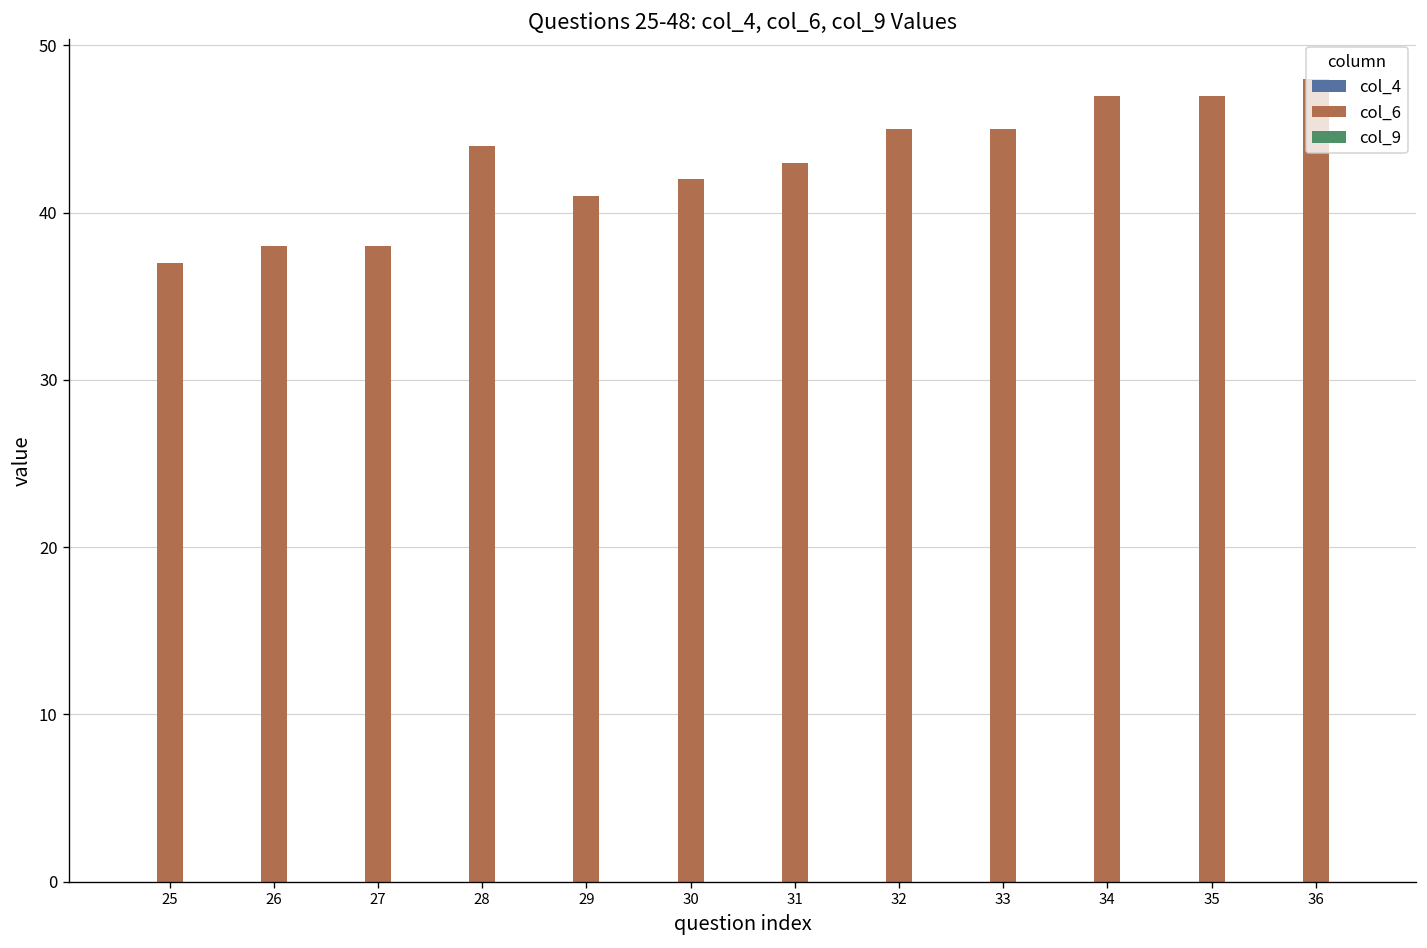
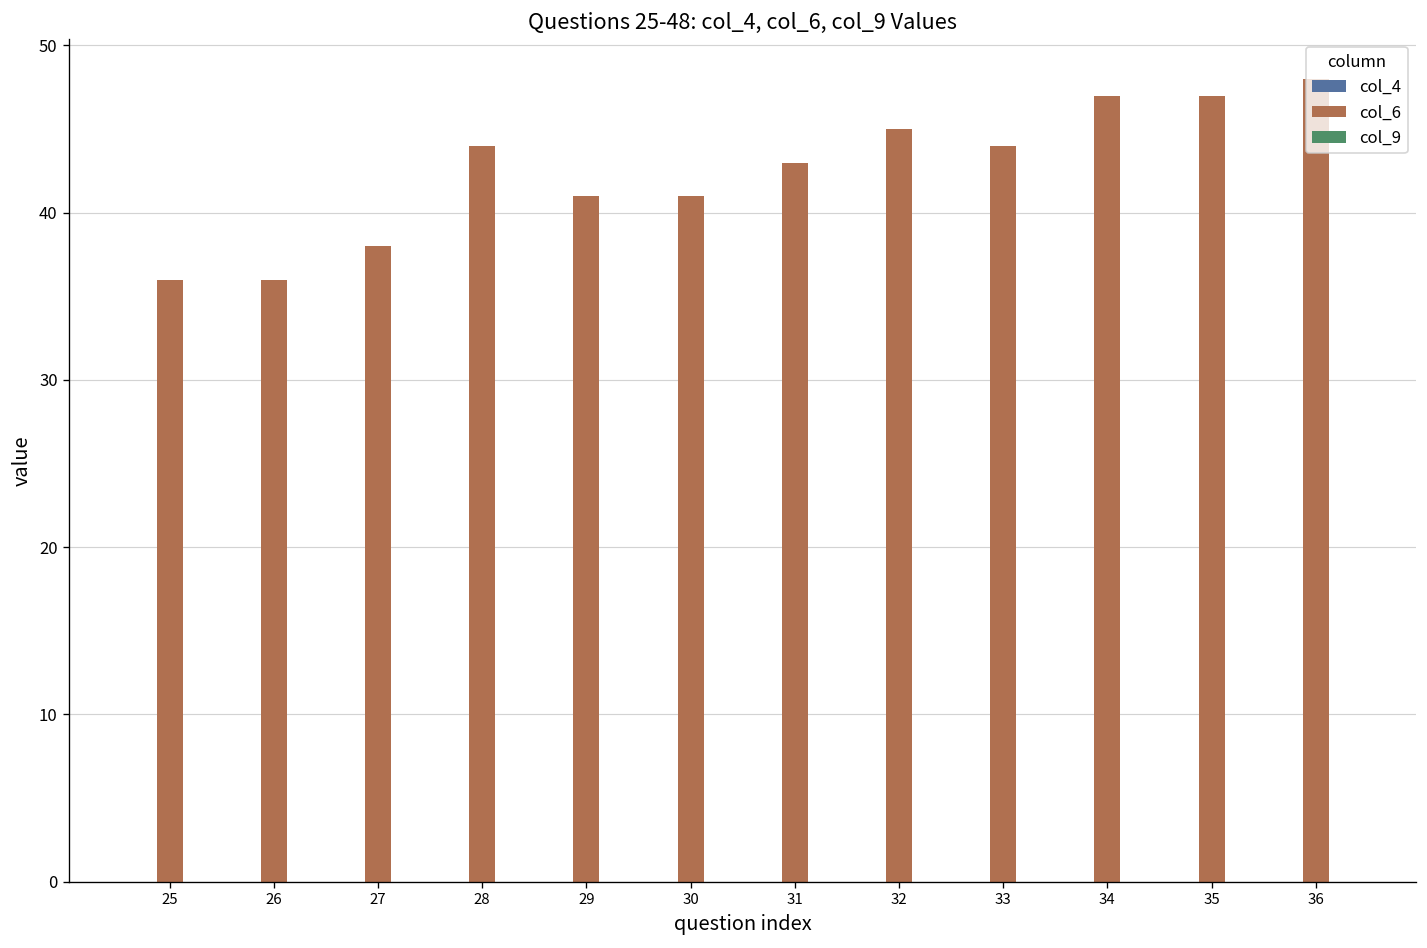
col_6, 25: 37 -> 36
col_6, 26: 38 -> 36
col_6, 30: 42 -> 41
col_6, 33: 45 -> 44
